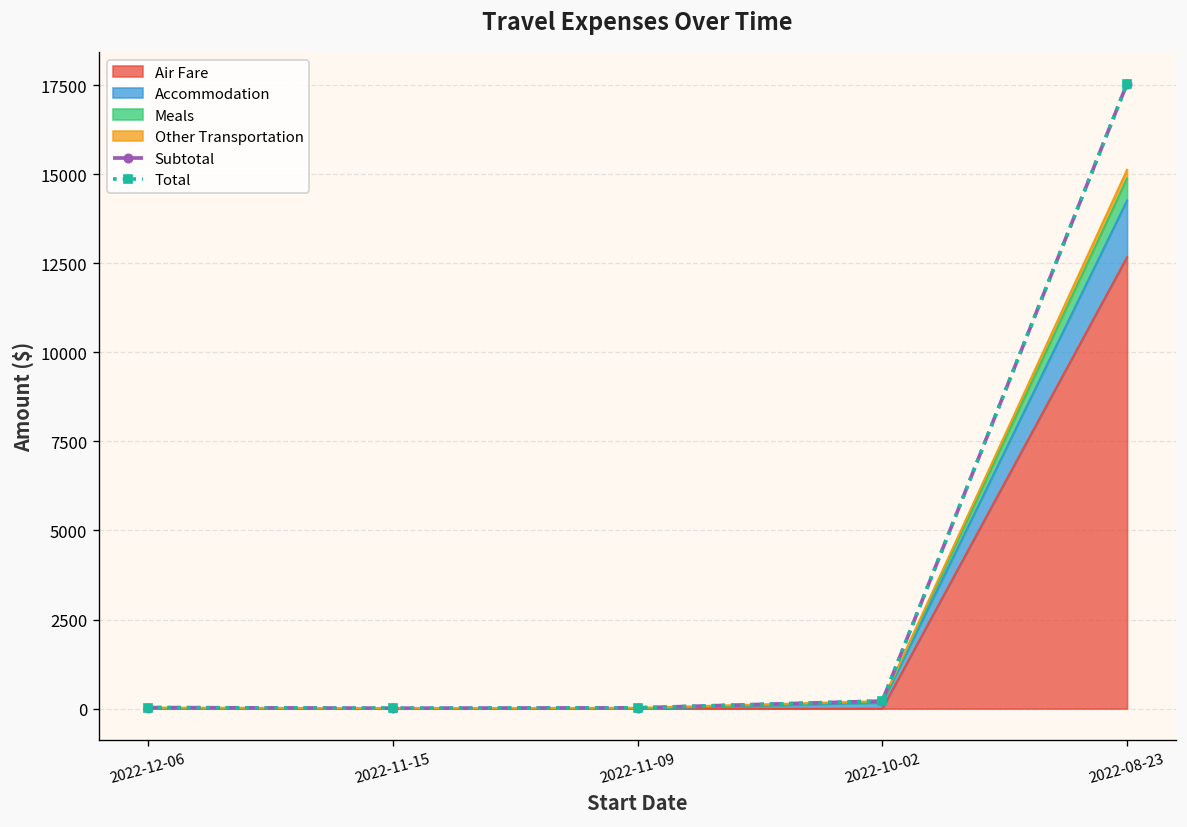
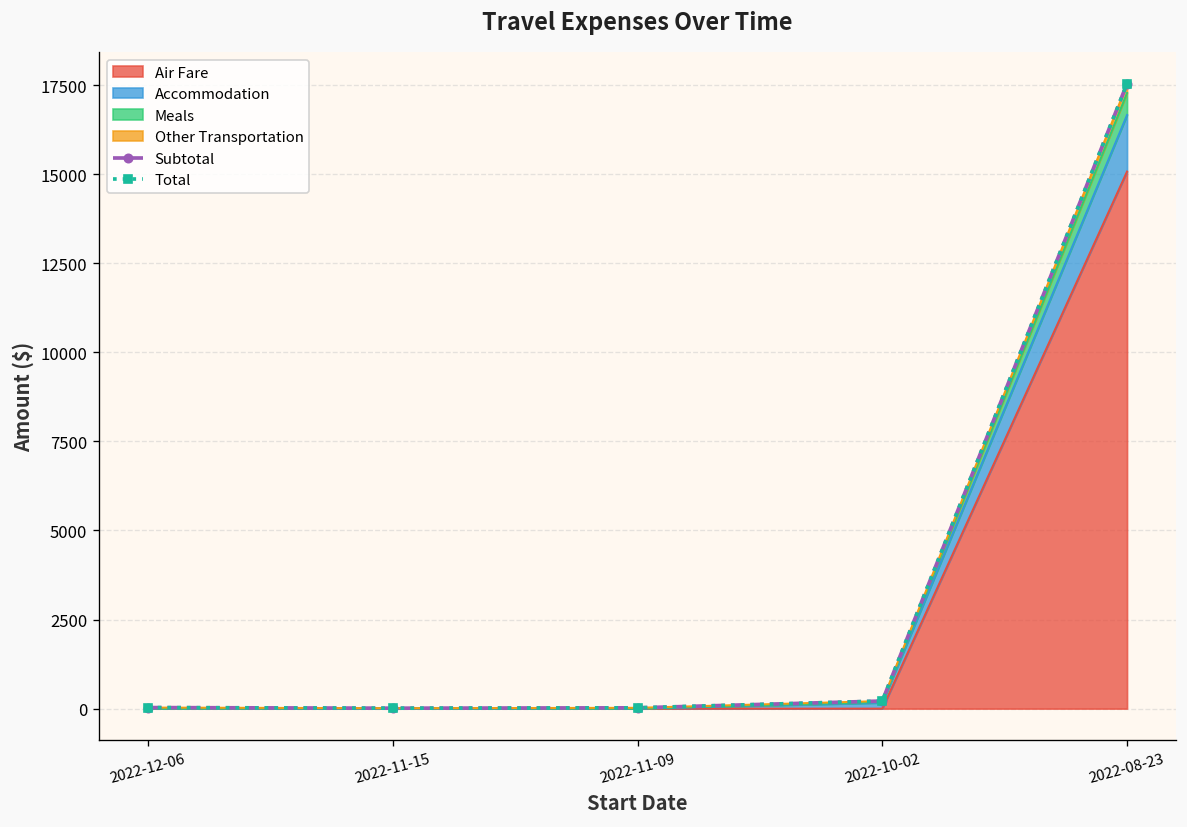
Air Fare, 2022-08-23: 12700 -> 15100
